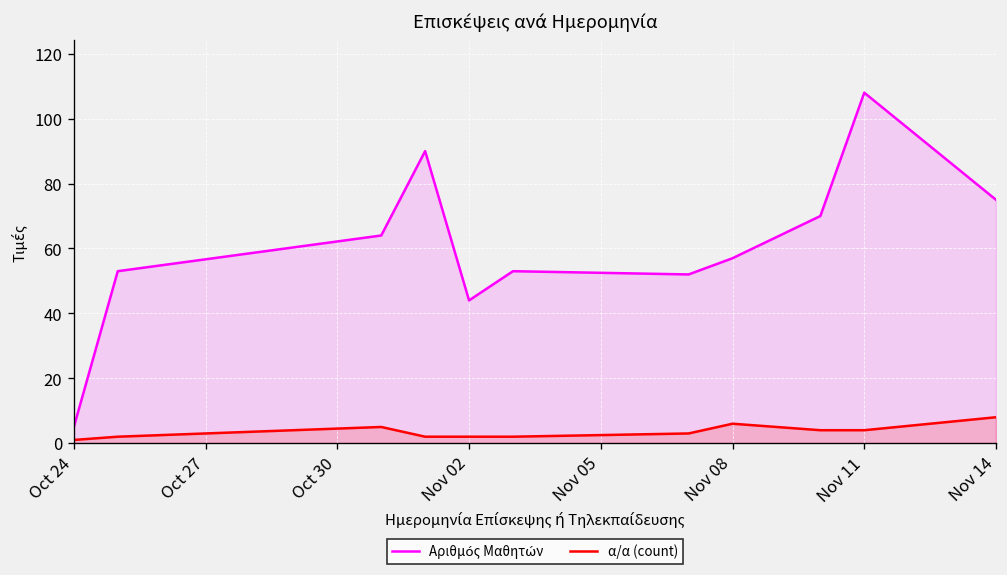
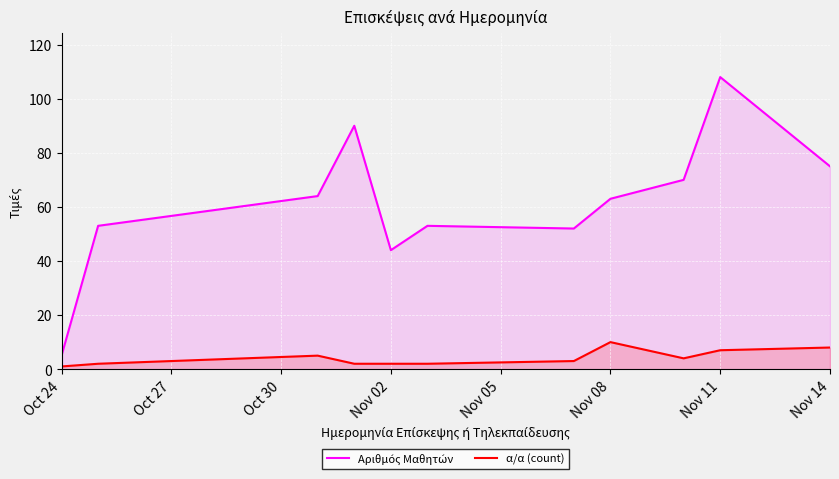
Αριθμός Μαθητών, Nov 08: 57 -> 63
α/α (count), Nov 08: 6 -> 10
α/α (count), Nov 11: 4 -> 7
